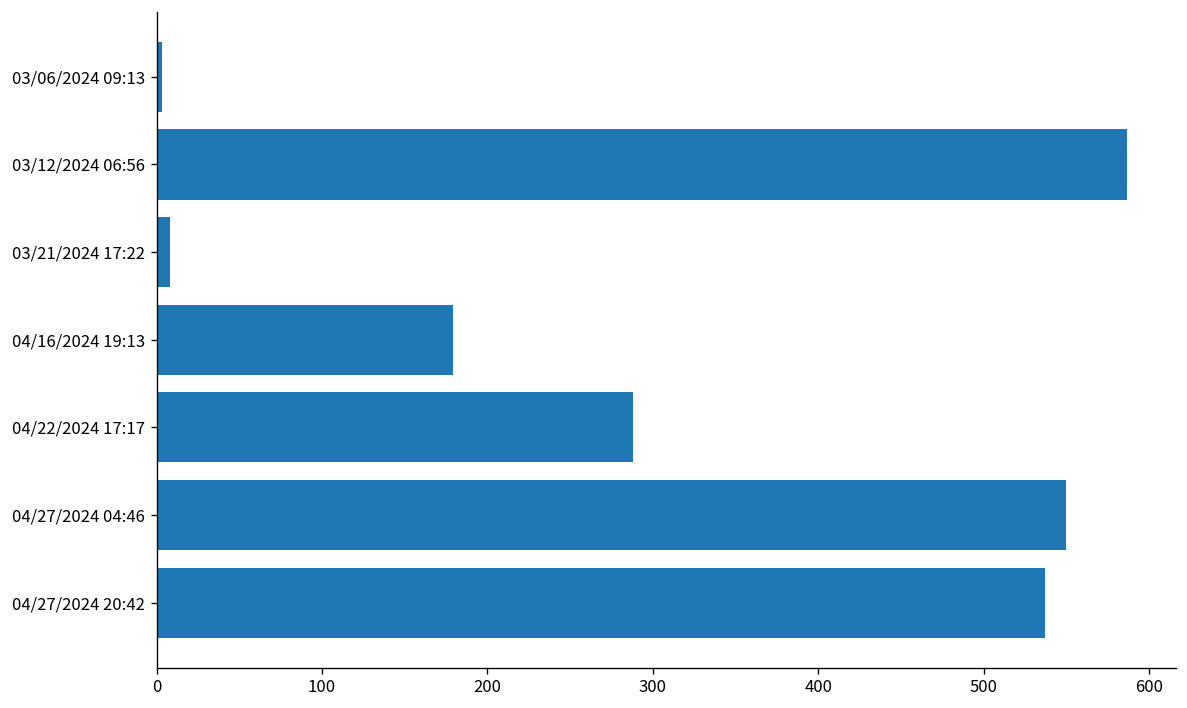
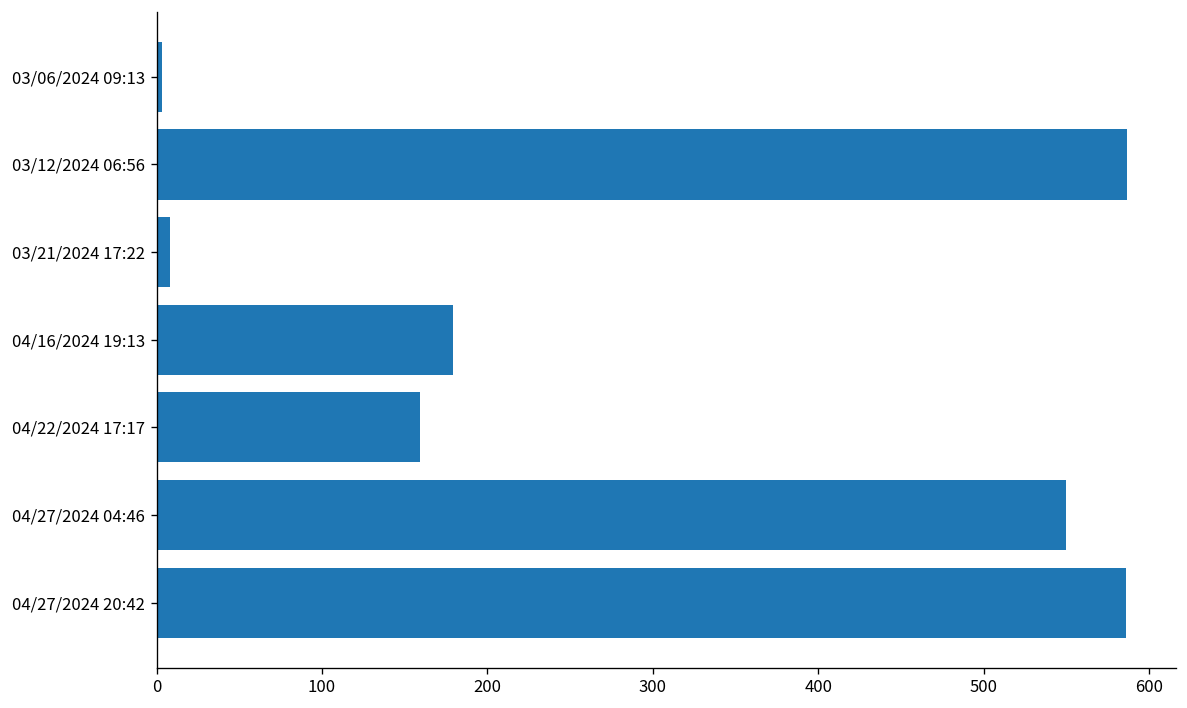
04/22/2024 17:17: 288 -> 159
04/27/2024 20:42: 537 -> 586
